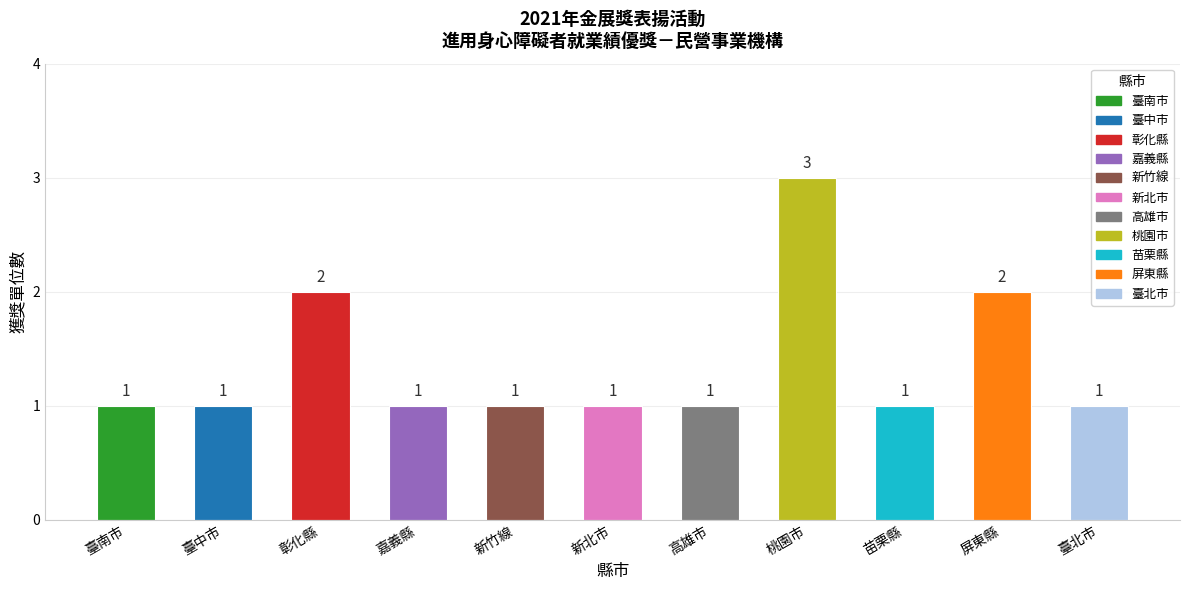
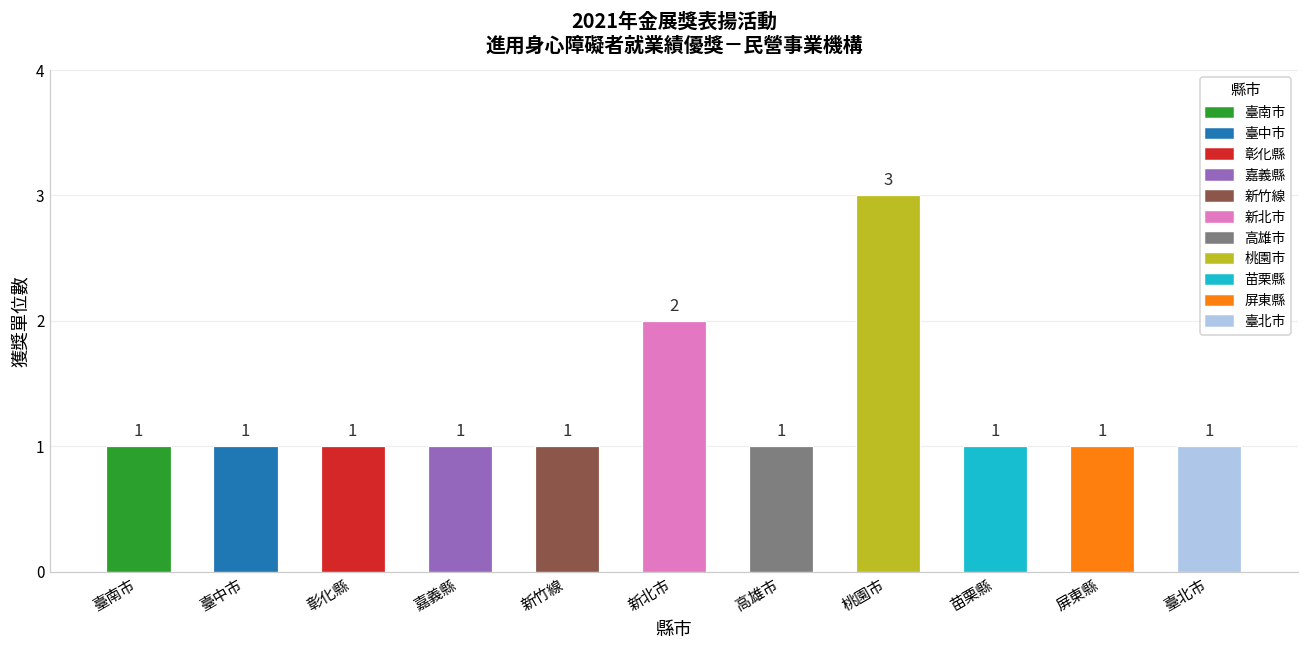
彰化縣: 2 -> 1
新北市: 1 -> 2
屏東縣: 2 -> 1
